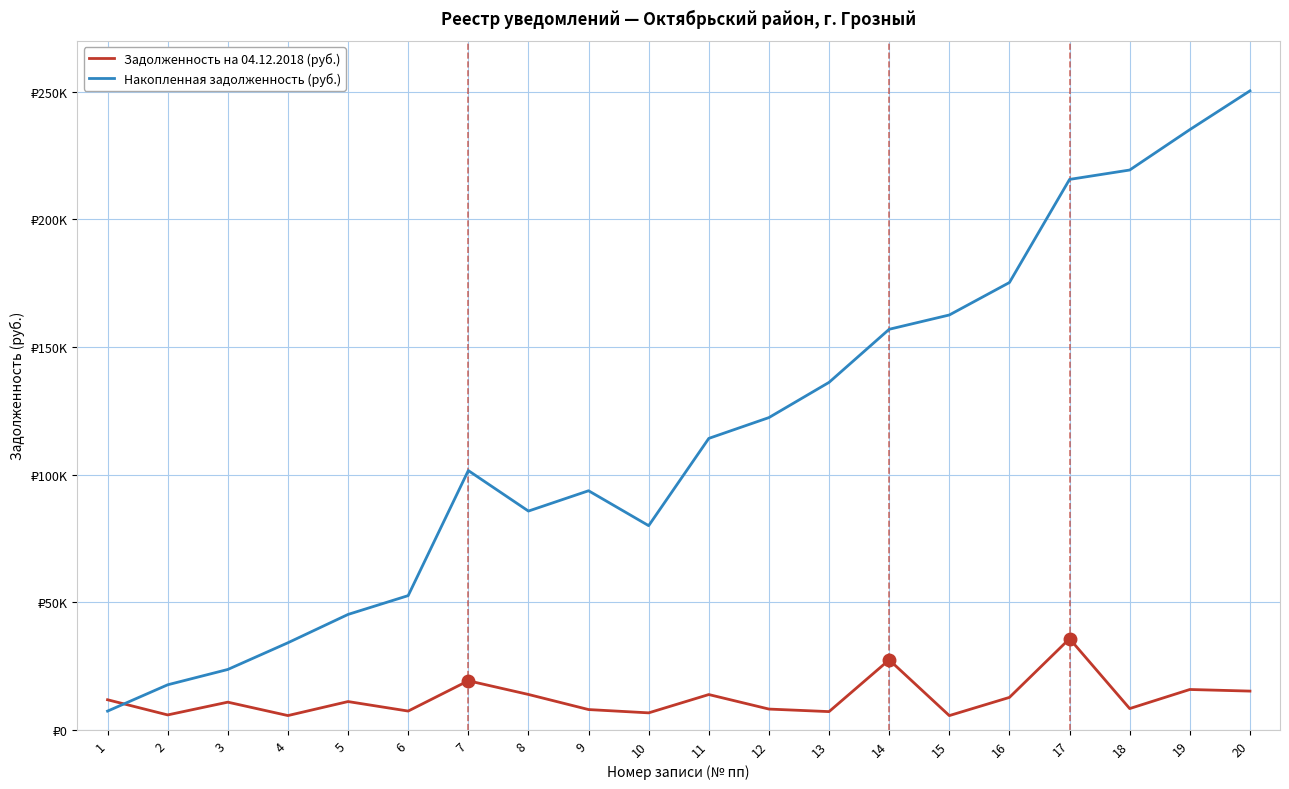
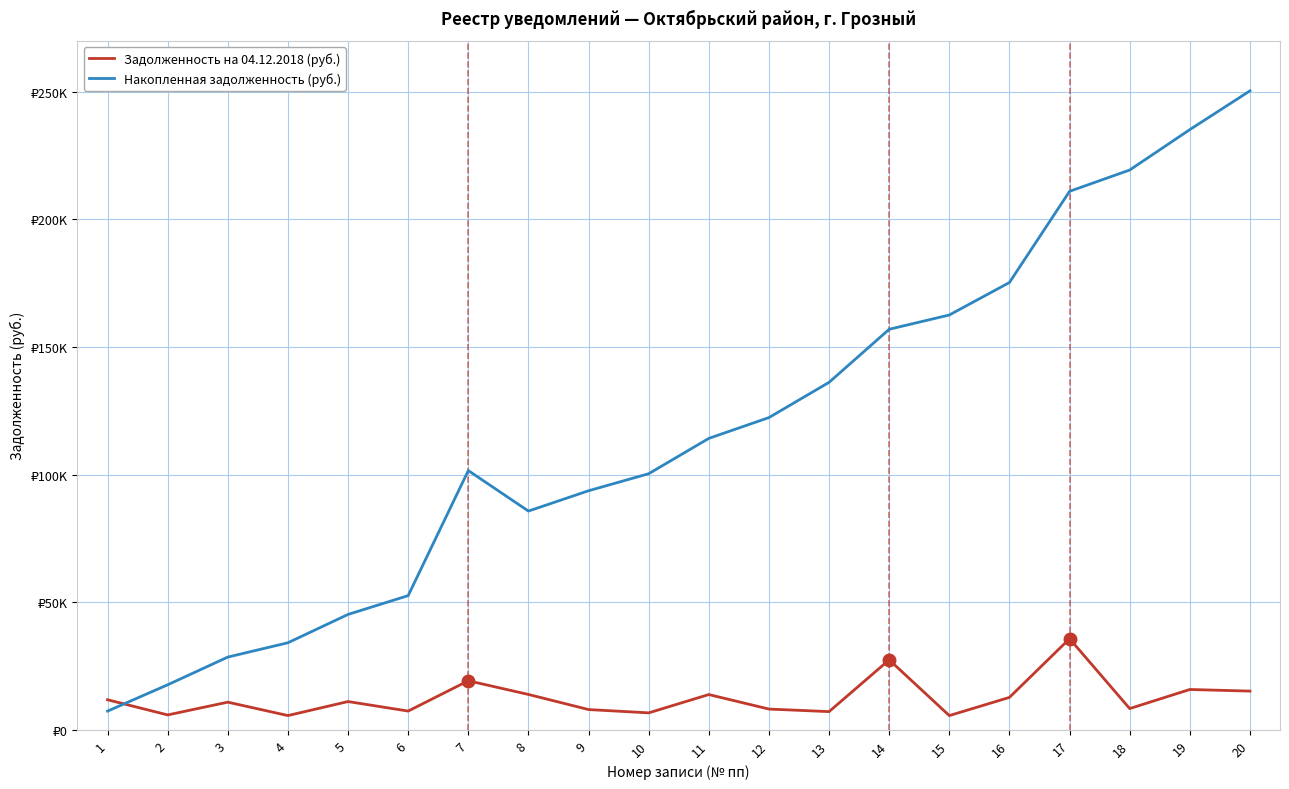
Накопленная задолженность (руб.), 3: ₽24000 -> ₽29000
Накопленная задолженность (руб.), 10: ₽80000 -> ₽100000
Накопленная задолженность (руб.), 17: ₽216000 -> ₽211000
